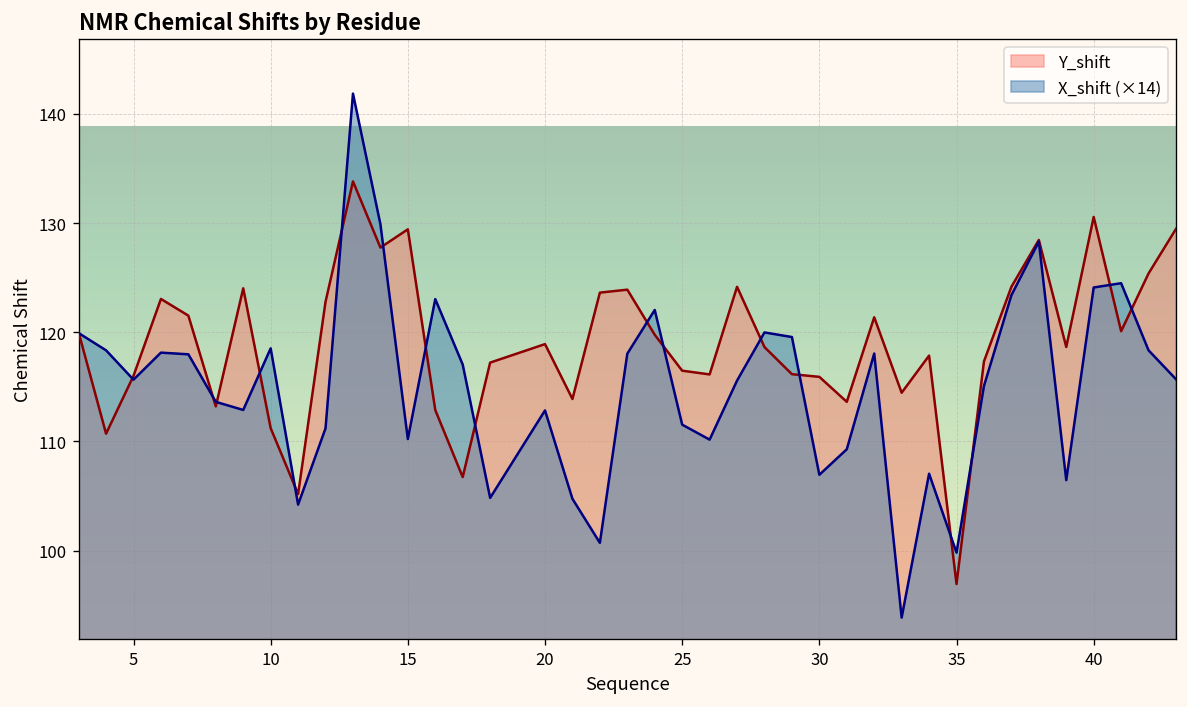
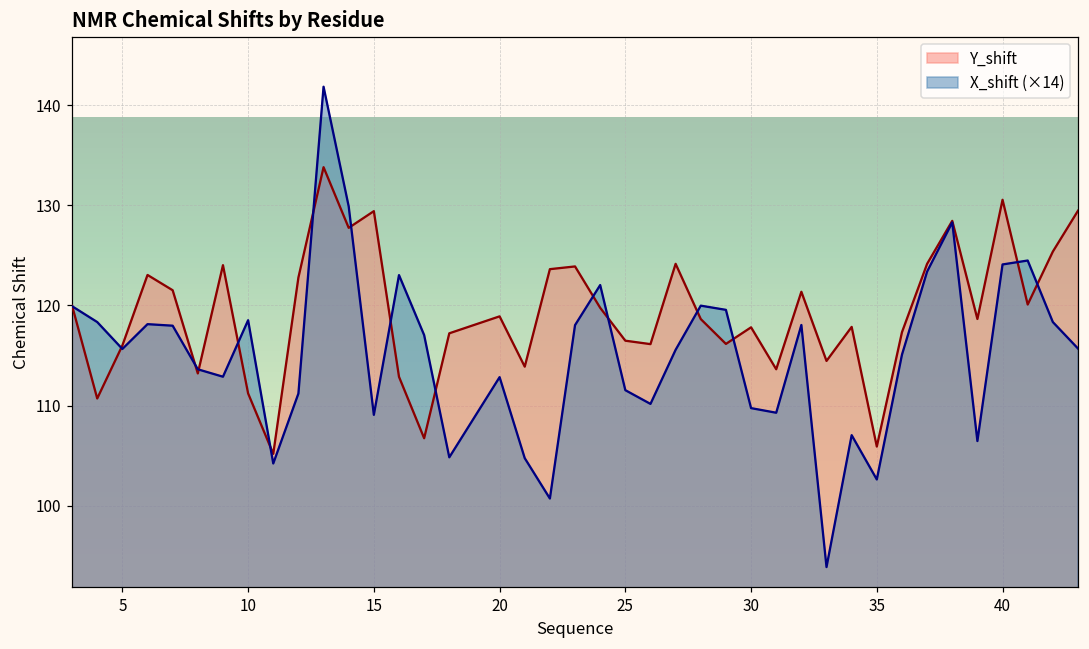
X_shift (×14), 15: 110 -> 109
Y_shift, 30: 116 -> 118
X_shift (×14), 30: 107 -> 110
Y_shift, 35: 97 -> 106
X_shift (×14), 35: 100 -> 103
